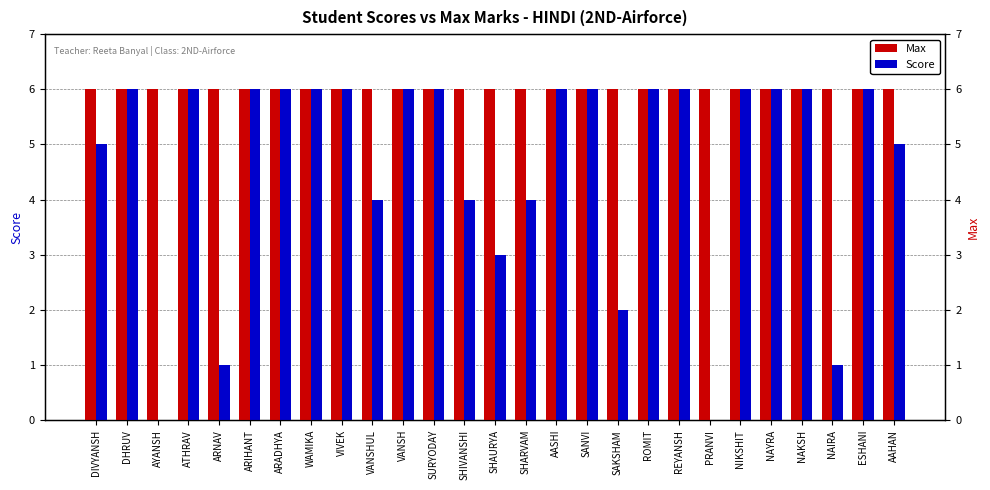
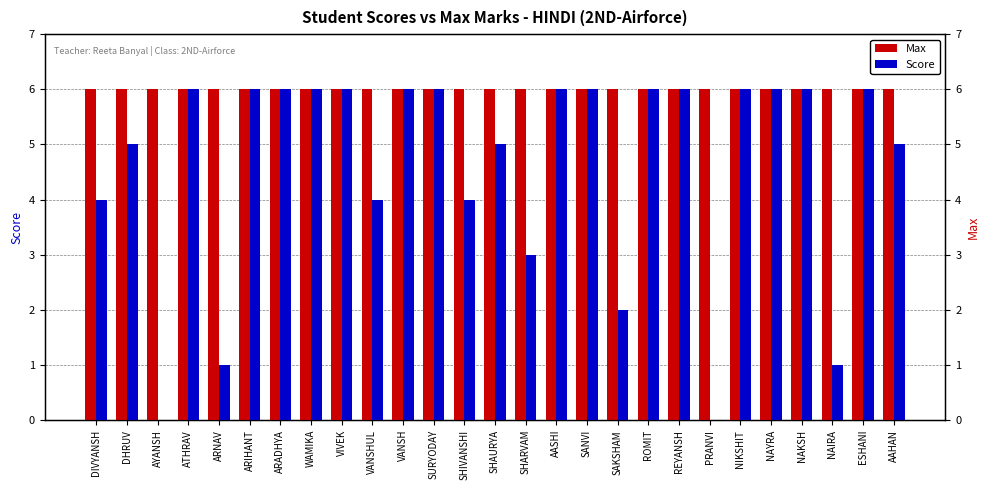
Score, DIVYANSH: 5 -> 4
Score, DHRUV: 6 -> 5
Score, SHAURYA: 3 -> 5
Score, SHARVAM: 4 -> 3
